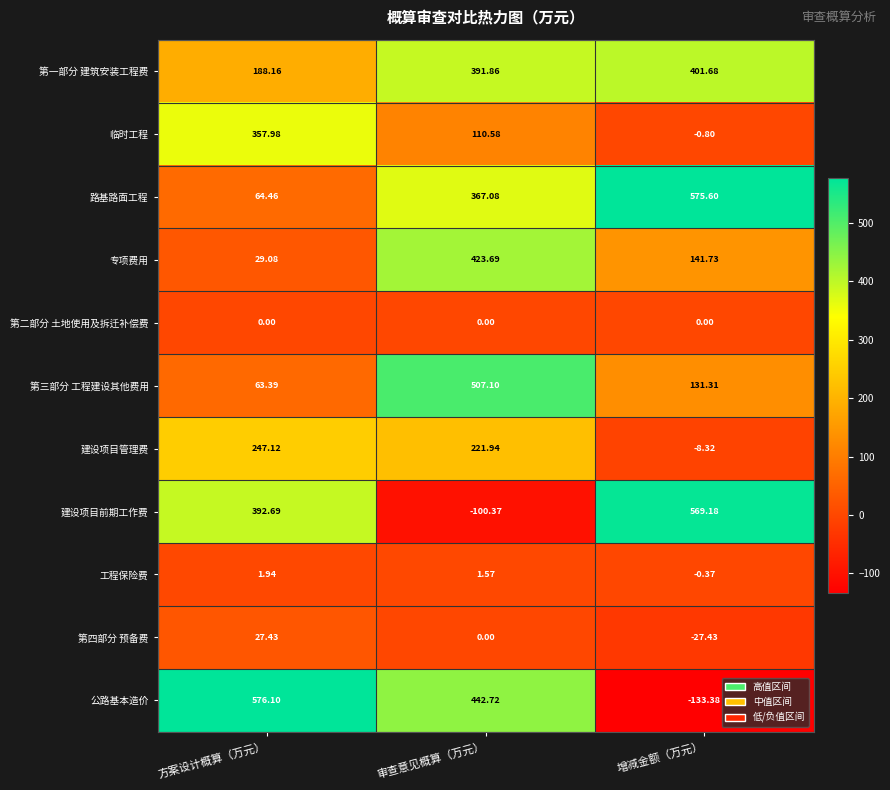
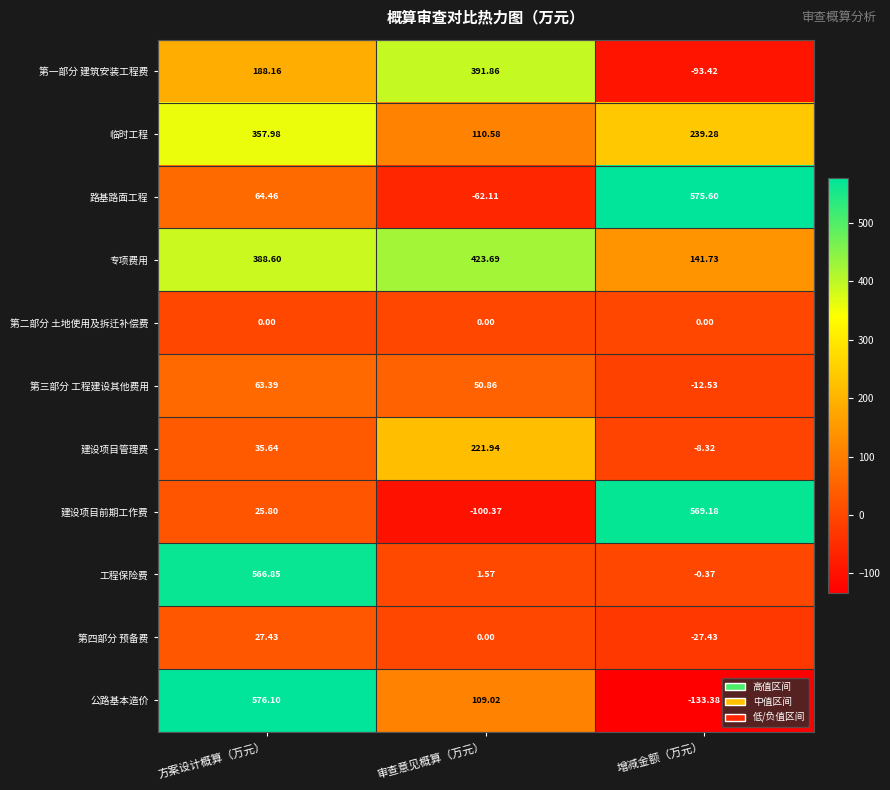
第一部分 建筑安装工程费, 增减金额（万元）: 401.68 -> -93.42
临时工程, 增减金额（万元）: -0.80 -> 239.28
路基路面工程, 审查意见概算（万元）: 367.08 -> -62.11
专项费用, 方案设计概算（万元）: 29.08 -> 388.60
第三部分 工程建设其他费用, 审查意见概算（万元）: 507.10 -> 50.86
第三部分 工程建设其他费用, 增减金额（万元）: 131.31 -> -12.53
建设项目管理费, 方案设计概算（万元）: 247.12 -> 35.64
建设项目前期工作费, 方案设计概算（万元）: 392.69 -> 25.80
工程保险费, 方案设计概算（万元）: 1.94 -> 566.85
公路基本造价, 审查意见概算（万元）: 442.72 -> 109.02
